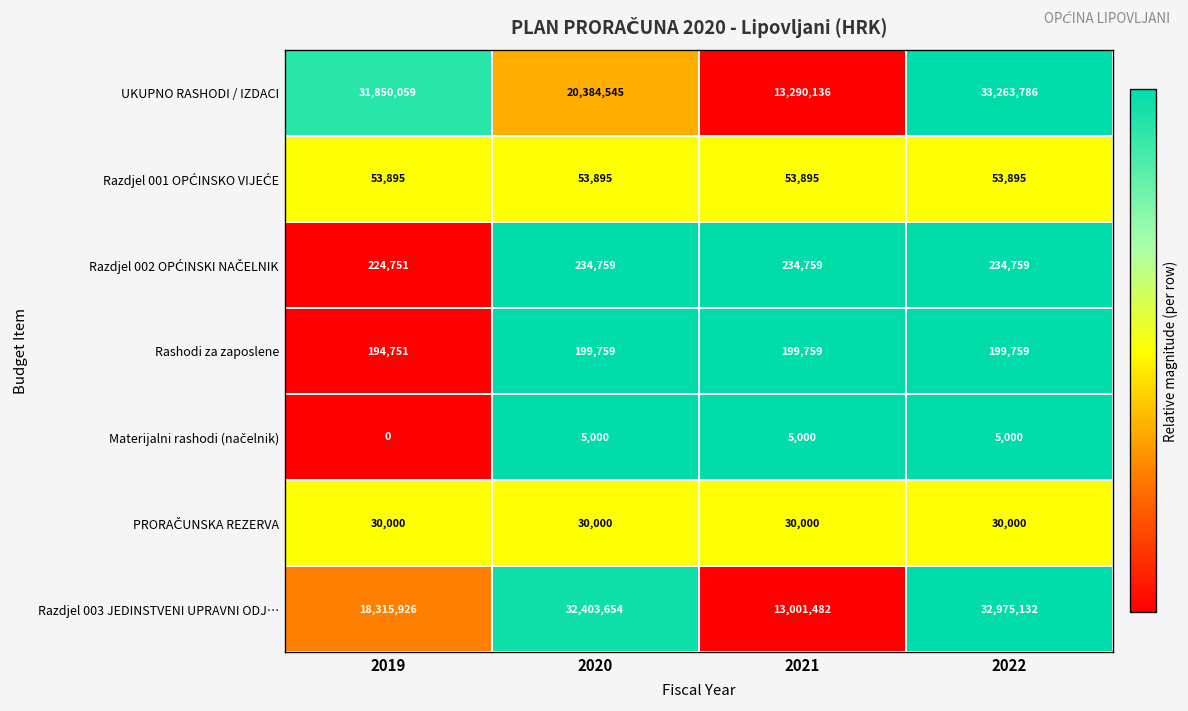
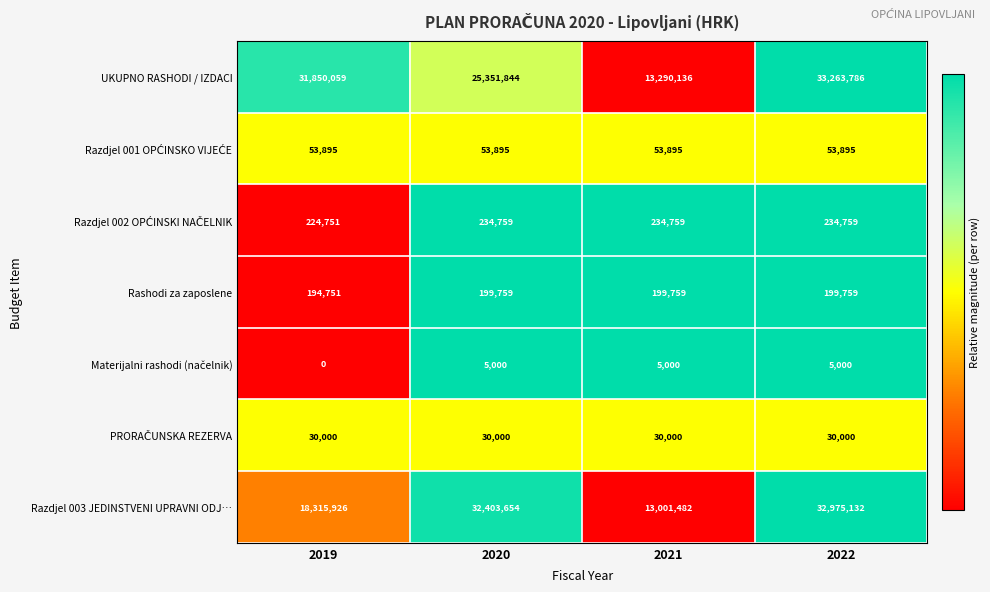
UKUPNO RASHODI / IZDACI, 2020: 20,384,545 -> 25,351,844
